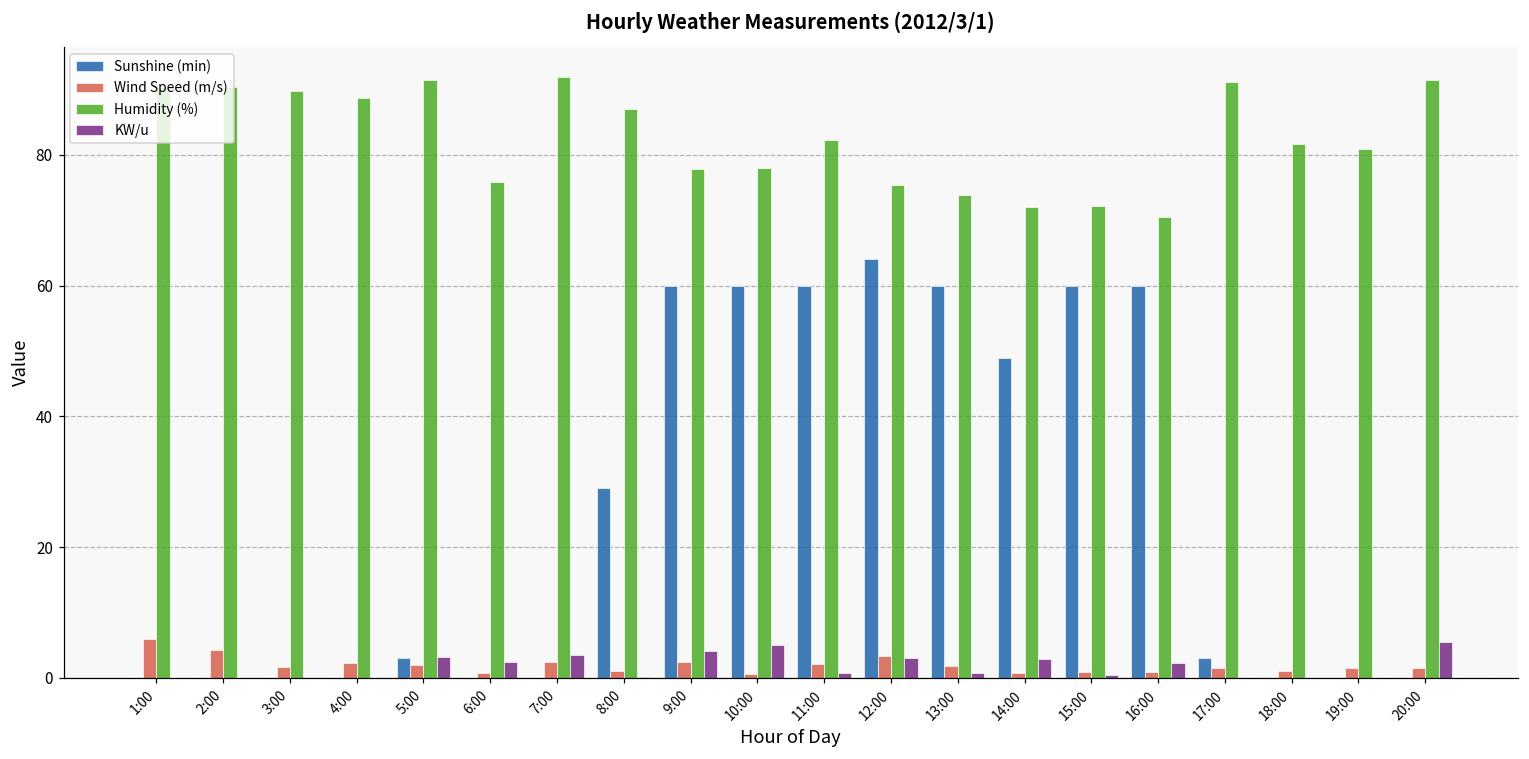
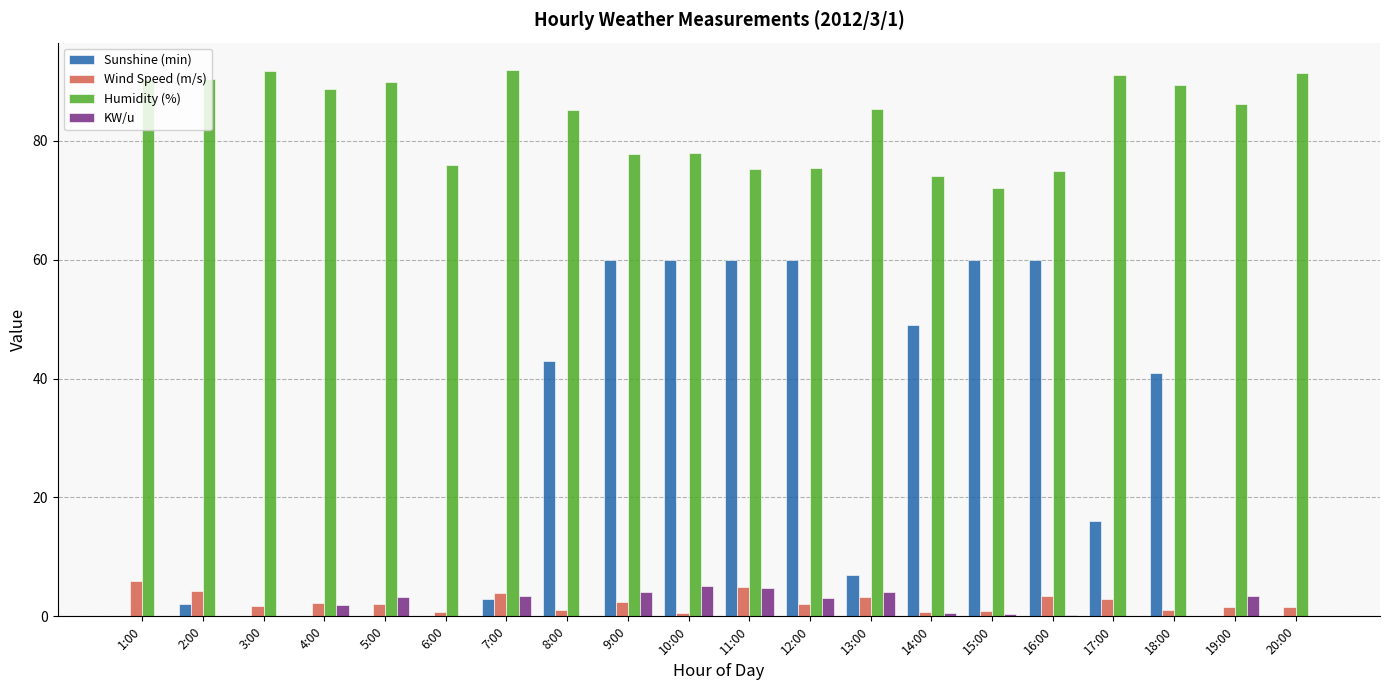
Sunshine (min), 2:00: 0 -> 2
Humidity (%), 3:00: 90 -> 92
KW/u, 4:00: 0 -> 2
Sunshine (min), 5:00: 3 -> 0
Humidity (%), 5:00: 92 -> 90
KW/u, 6:00: 2 -> 0
Sunshine (min), 7:00: 0 -> 3
Wind Speed (m/s), 7:00: 2 -> 4
Sunshine (min), 8:00: 29 -> 43
Humidity (%), 8:00: 87 -> 85
Wind Speed (m/s), 11:00: 2 -> 5
Humidity (%), 11:00: 82 -> 75
KW/u, 11:00: 1 -> 5
Sunshine (min), 12:00: 64 -> 60
Wind Speed (m/s), 12:00: 3 -> 2
Sunshine (min), 13:00: 60 -> 7
Wind Speed (m/s), 13:00: 2 -> 3
Humidity (%), 13:00: 74 -> 85
KW/u, 13:00: 1 -> 4
Humidity (%), 14:00: 72 -> 74
KW/u, 14:00: 3 -> 1
Wind Speed (m/s), 16:00: 1 -> 4
Humidity (%), 16:00: 71 -> 75
KW/u, 16:00: 2 -> 0
Sunshine (min), 17:00: 3 -> 16
Wind Speed (m/s), 17:00: 2 -> 3
Sunshine (min), 18:00: 0 -> 41
Humidity (%), 18:00: 82 -> 89
Humidity (%), 19:00: 81 -> 86
KW/u, 19:00: 0 -> 3
KW/u, 20:00: 6 -> 0
